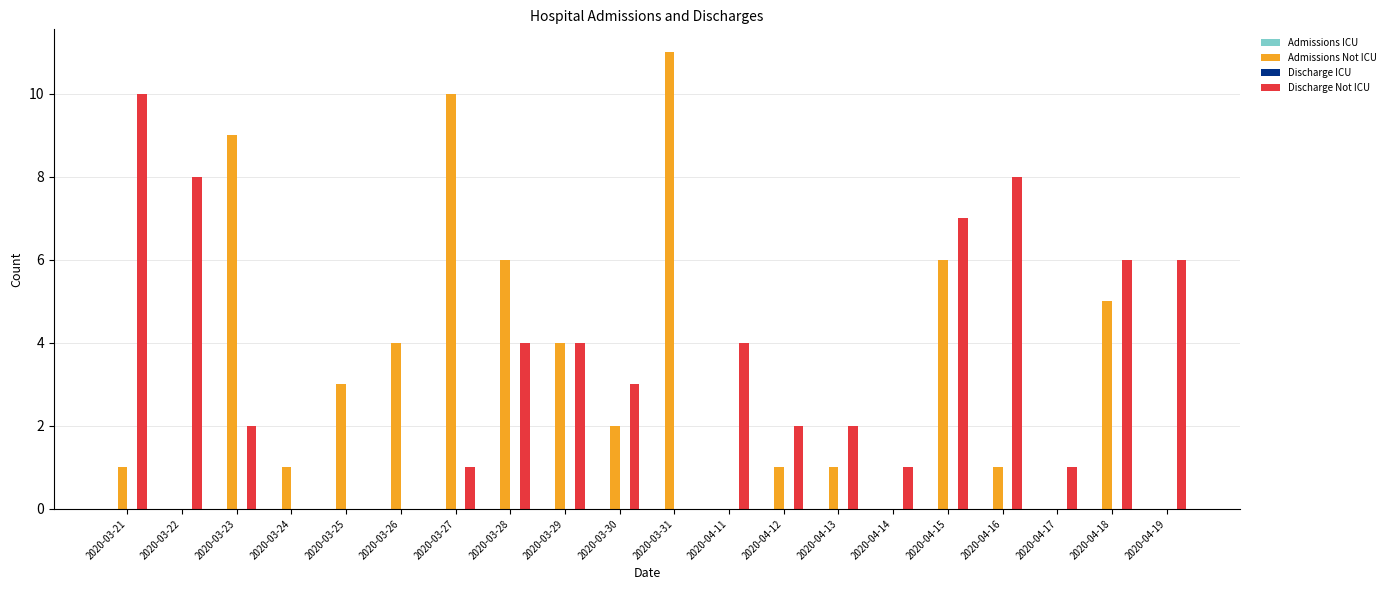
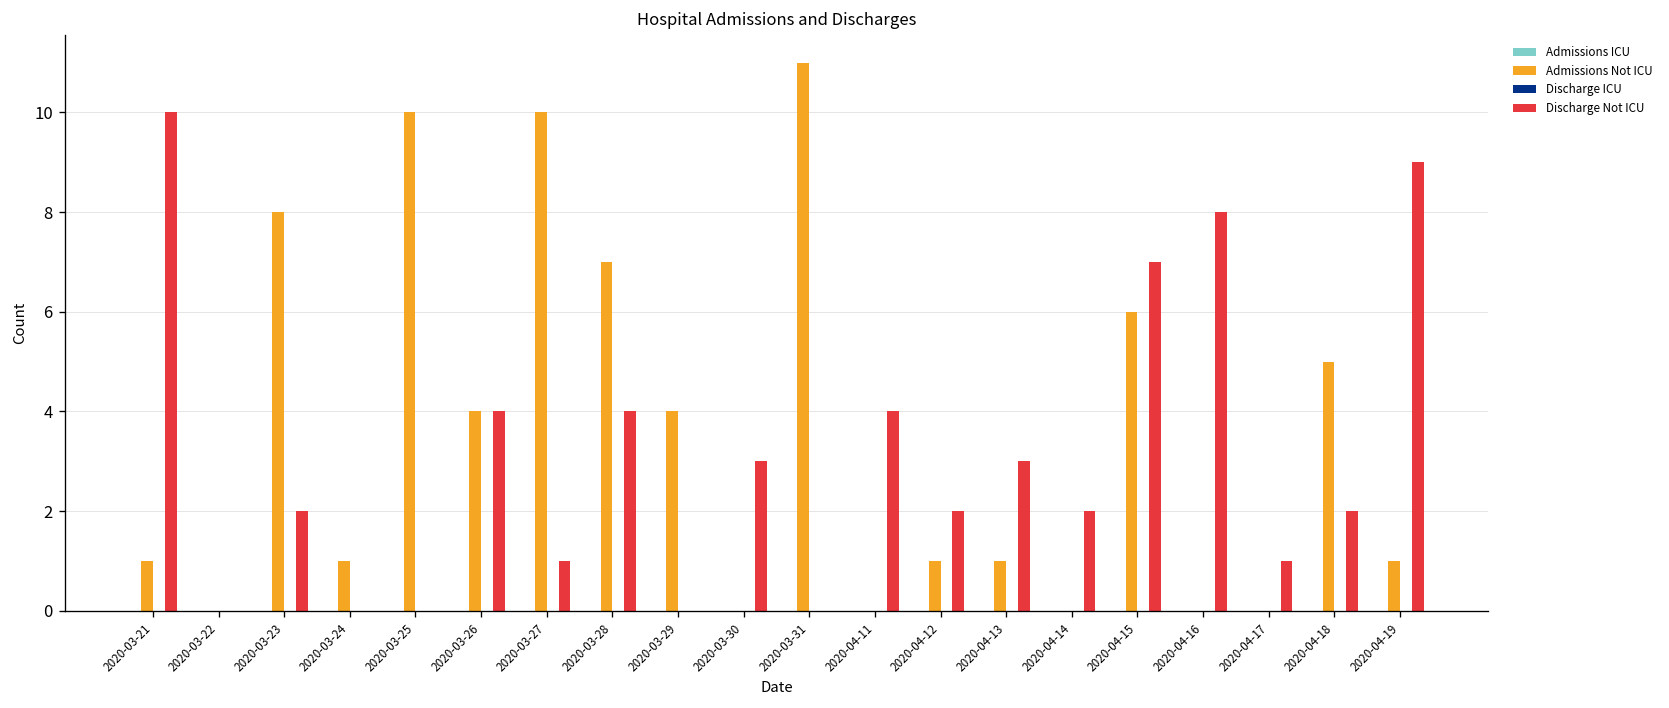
Discharge Not ICU, 2020-03-22: 8 -> 0
Admissions Not ICU, 2020-03-23: 9 -> 8
Admissions Not ICU, 2020-03-25: 3 -> 10
Discharge Not ICU, 2020-03-26: 0 -> 4
Admissions Not ICU, 2020-03-28: 6 -> 7
Discharge Not ICU, 2020-03-29: 4 -> 0
Admissions Not ICU, 2020-03-30: 2 -> 0
Discharge Not ICU, 2020-04-13: 2 -> 3
Discharge Not ICU, 2020-04-14: 1 -> 2
Admissions Not ICU, 2020-04-16: 1 -> 0
Discharge Not ICU, 2020-04-18: 6 -> 2
Admissions Not ICU, 2020-04-19: 0 -> 1
Discharge Not ICU, 2020-04-19: 6 -> 9
